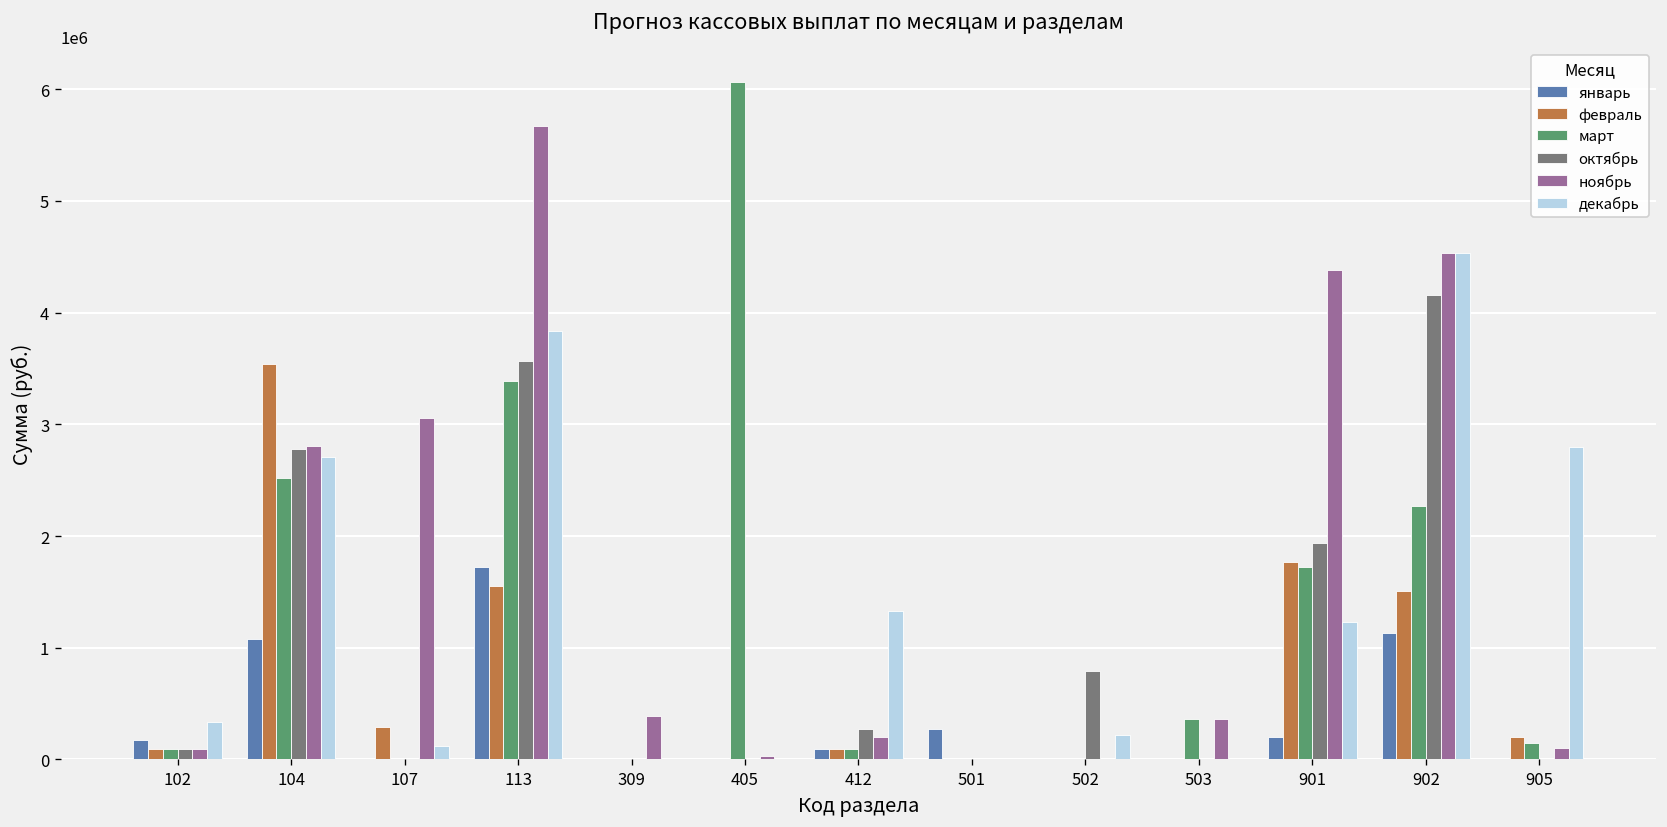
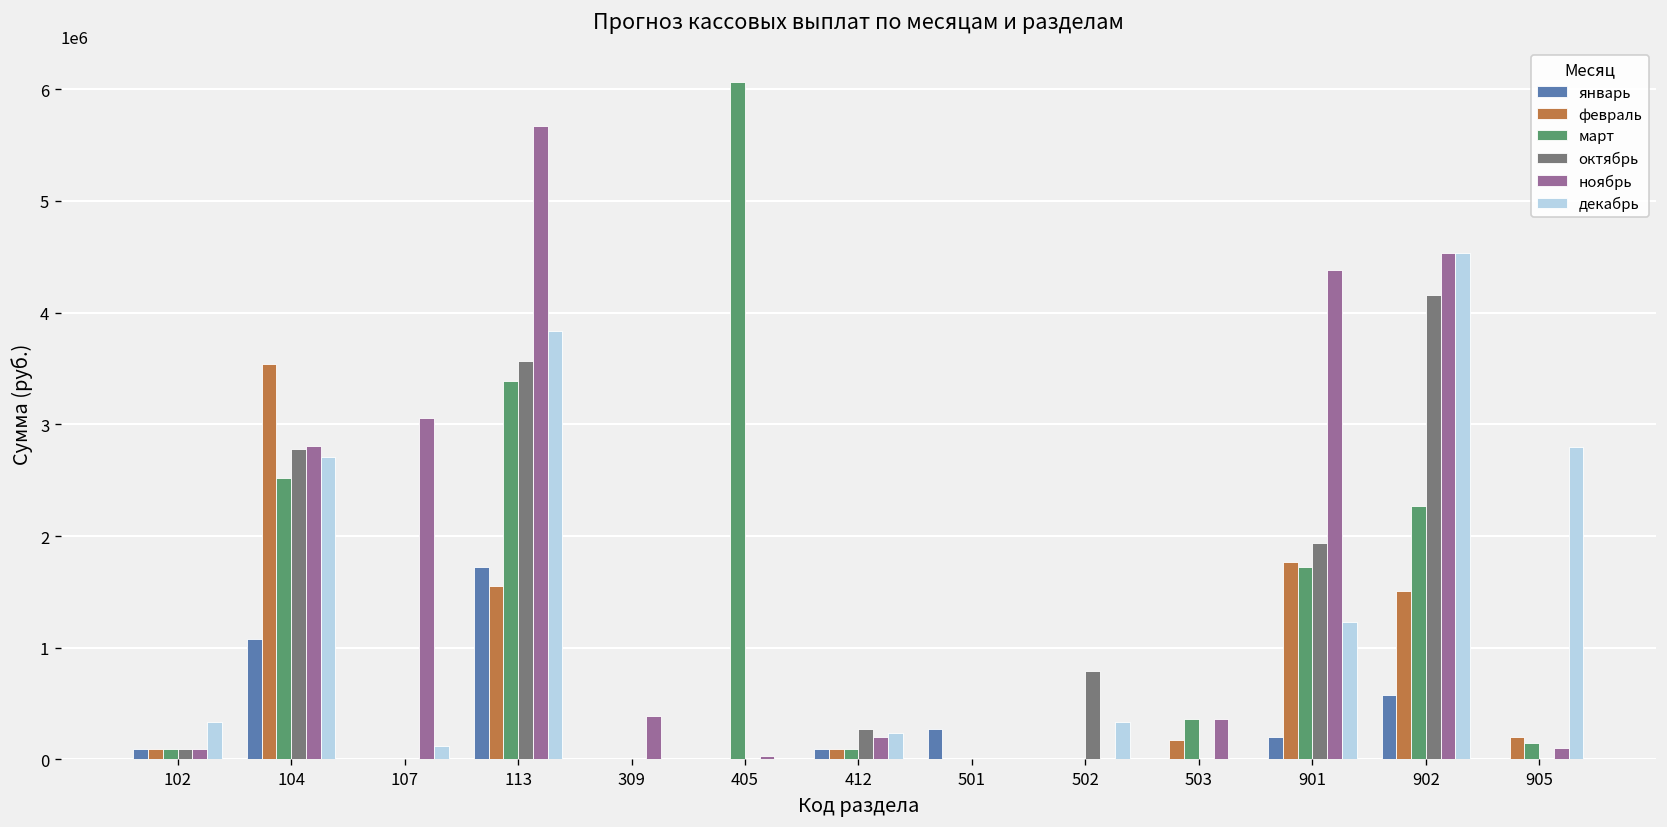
январь, 102: 200000 -> 100000
февраль, 107: 300000 -> 0
декабрь, 412: 1300000 -> 200000
декабрь, 502: 200000 -> 300000
февраль, 503: 0 -> 200000
январь, 902: 1100000 -> 600000
